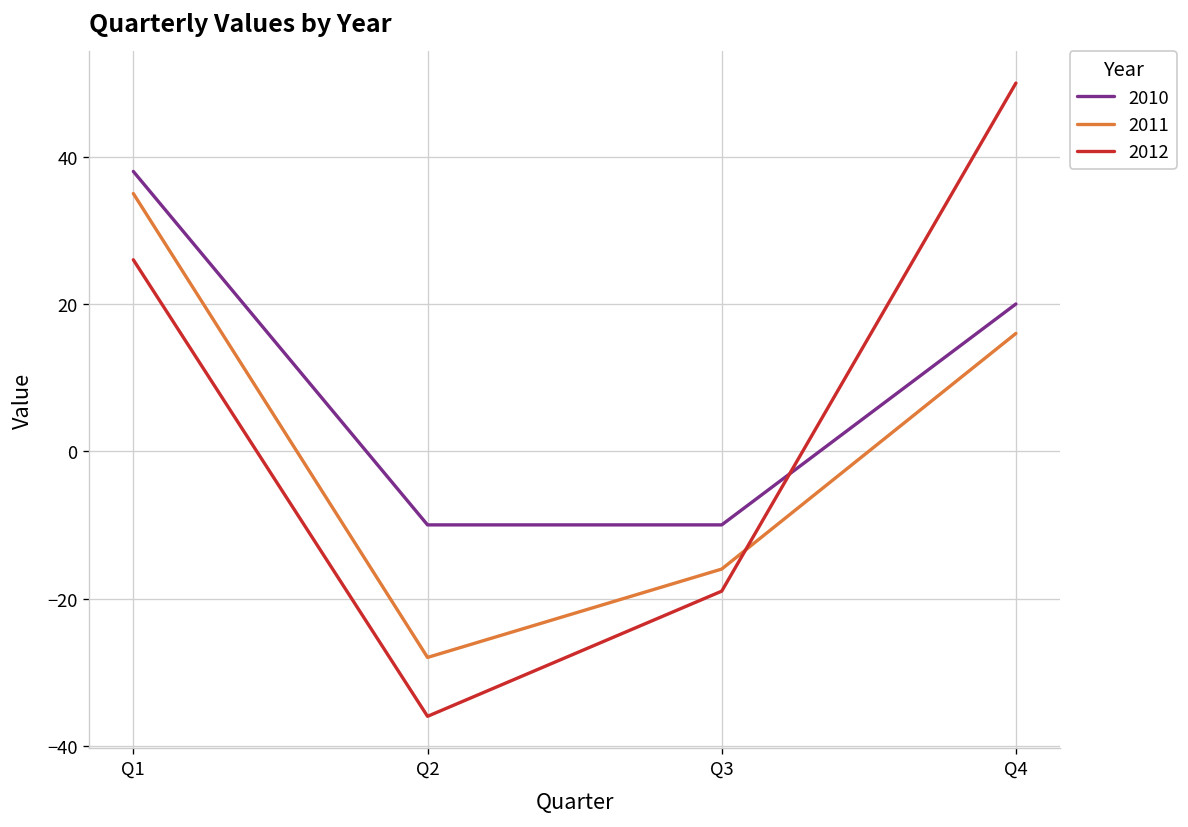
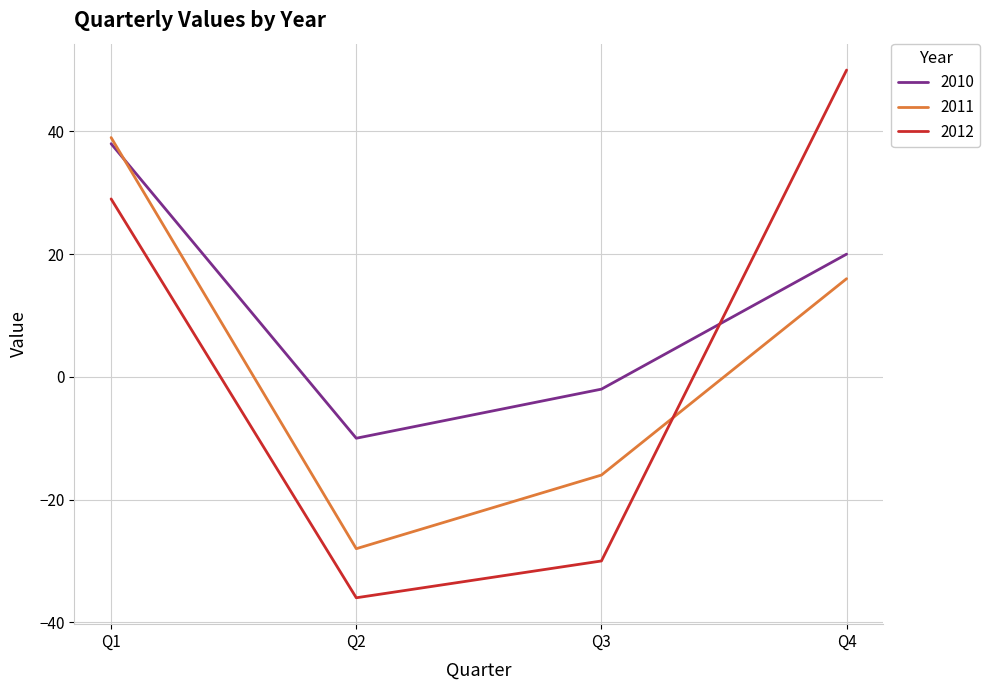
2011, Q1: 35 -> 39
2012, Q1: 26 -> 29
2010, Q3: -10 -> -2
2012, Q3: -19 -> -30
